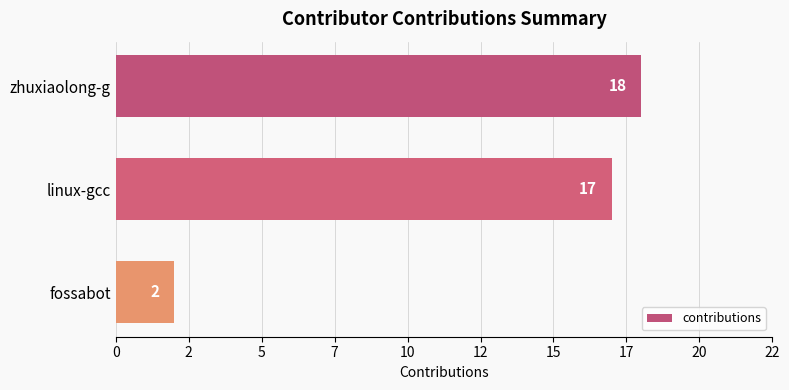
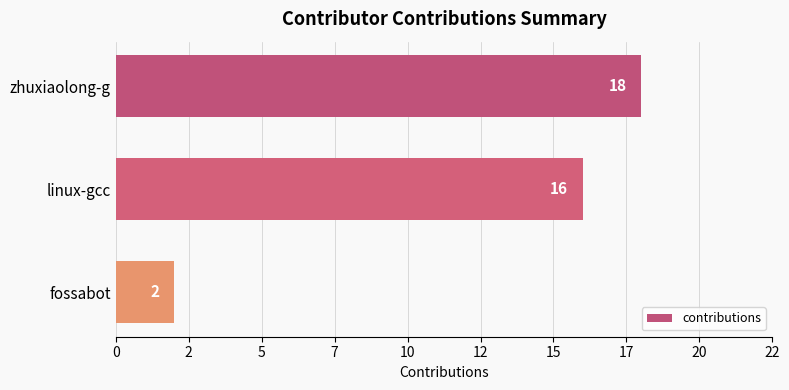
linux-gcc: 17 -> 16
